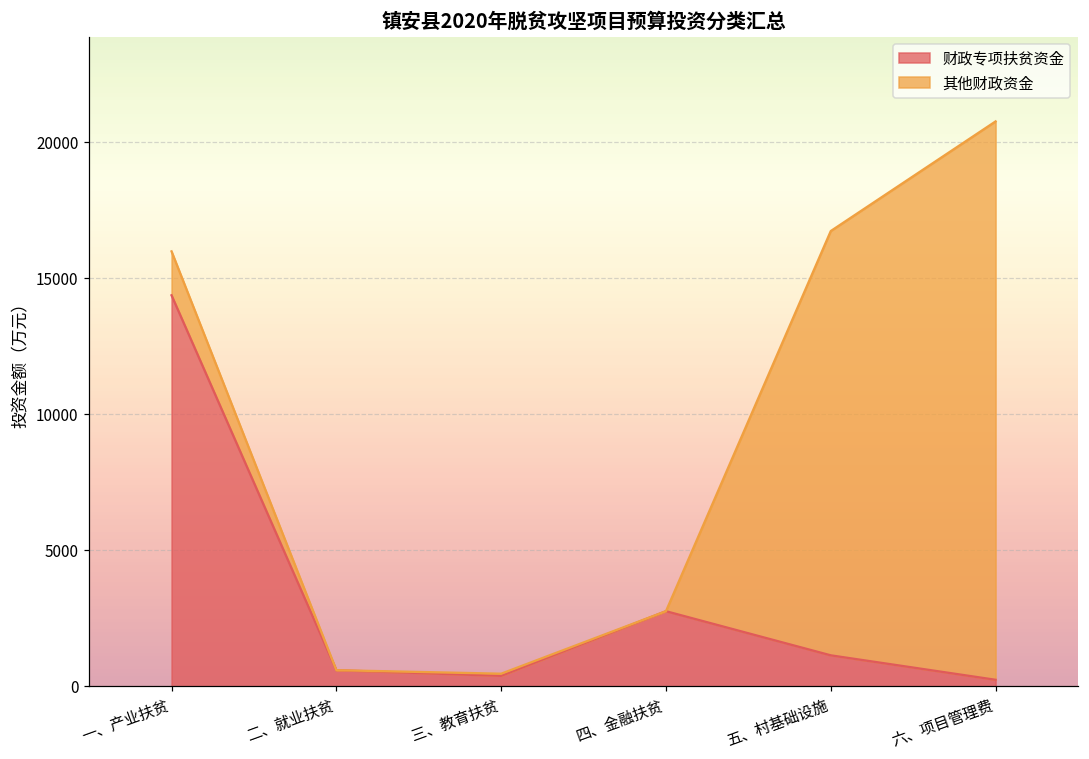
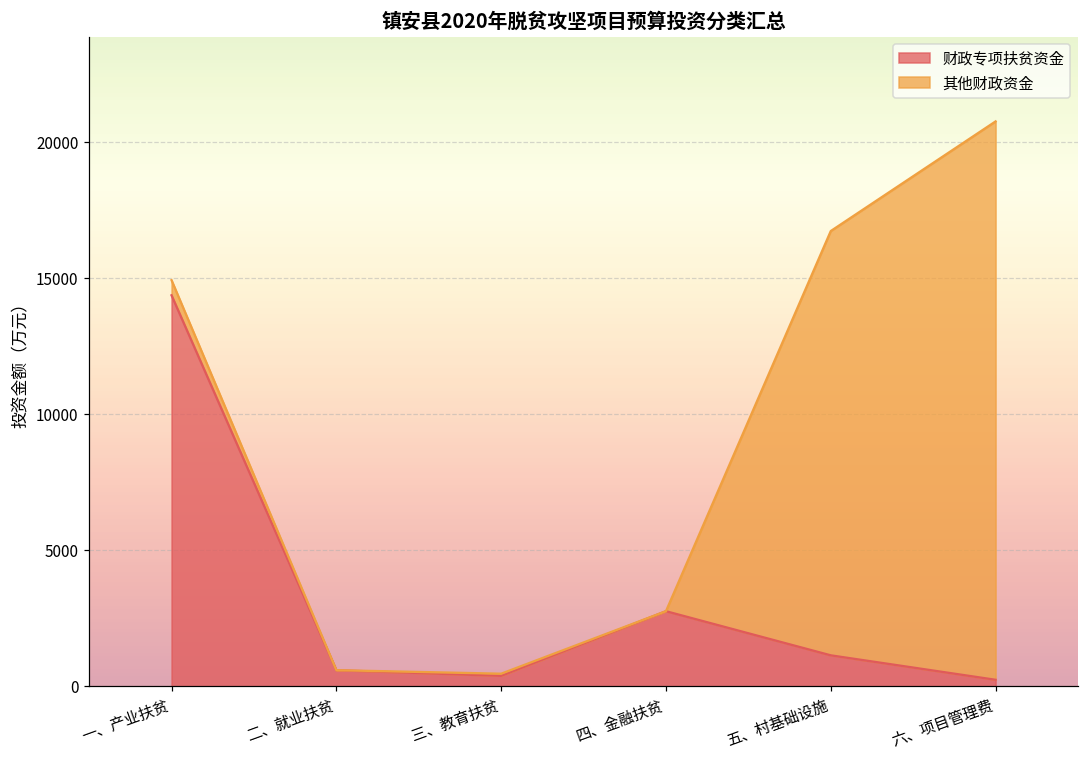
其他财政资金, 一、产业扶贫: 1600 -> 600
